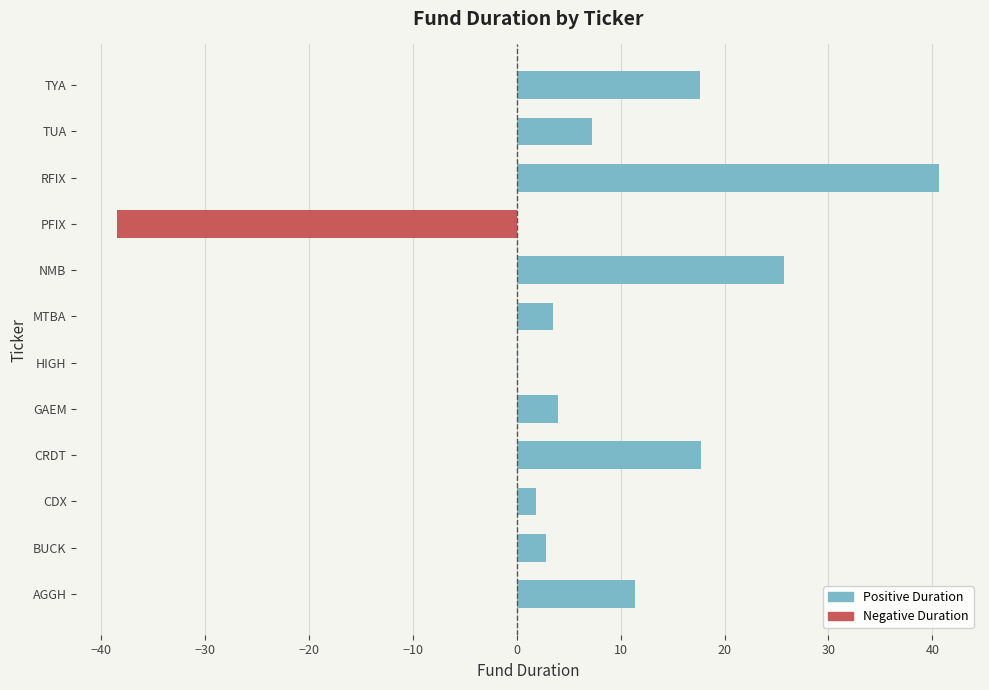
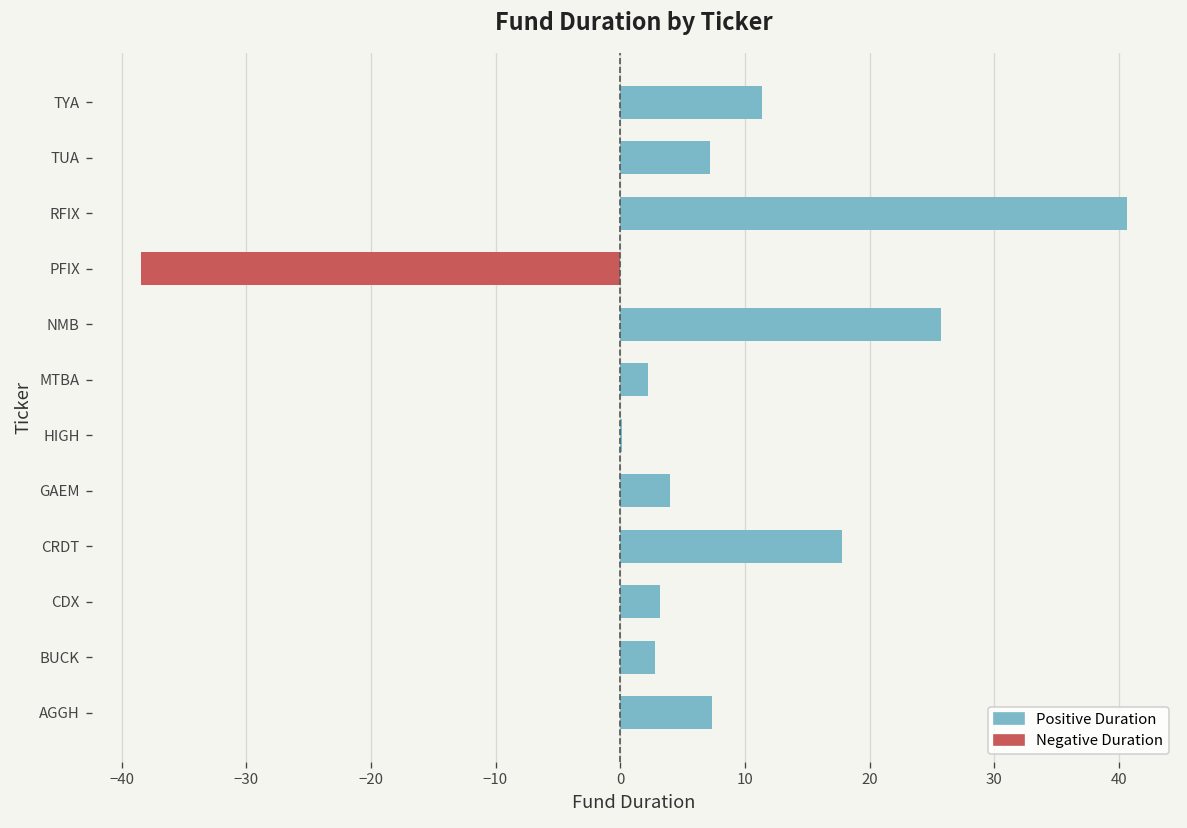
Positive Duration, TYA: 17.6 -> 11.4
Positive Duration, MTBA: 3.5 -> 2.2
Positive Duration, CDX: 1.8 -> 3.2
Positive Duration, AGGH: 11.3 -> 7.3
